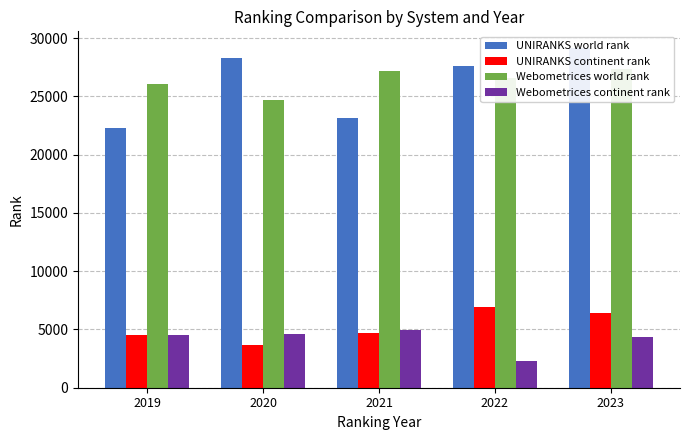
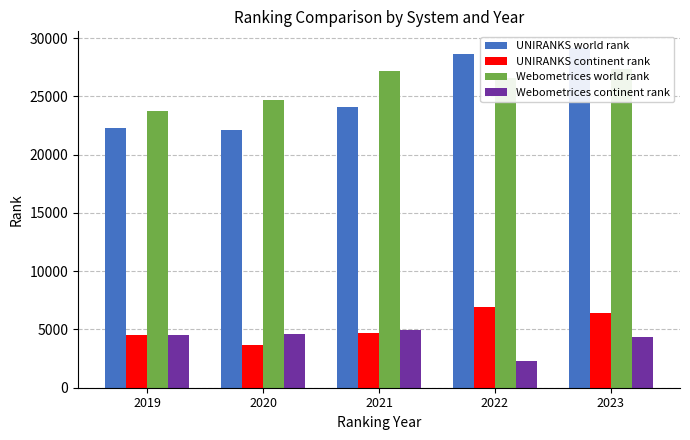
Webometrices world rank, 2019: 26000 -> 23800
UNIRANKS world rank, 2020: 28300 -> 22100
UNIRANKS world rank, 2021: 23100 -> 24100
UNIRANKS world rank, 2022: 27600 -> 28700
